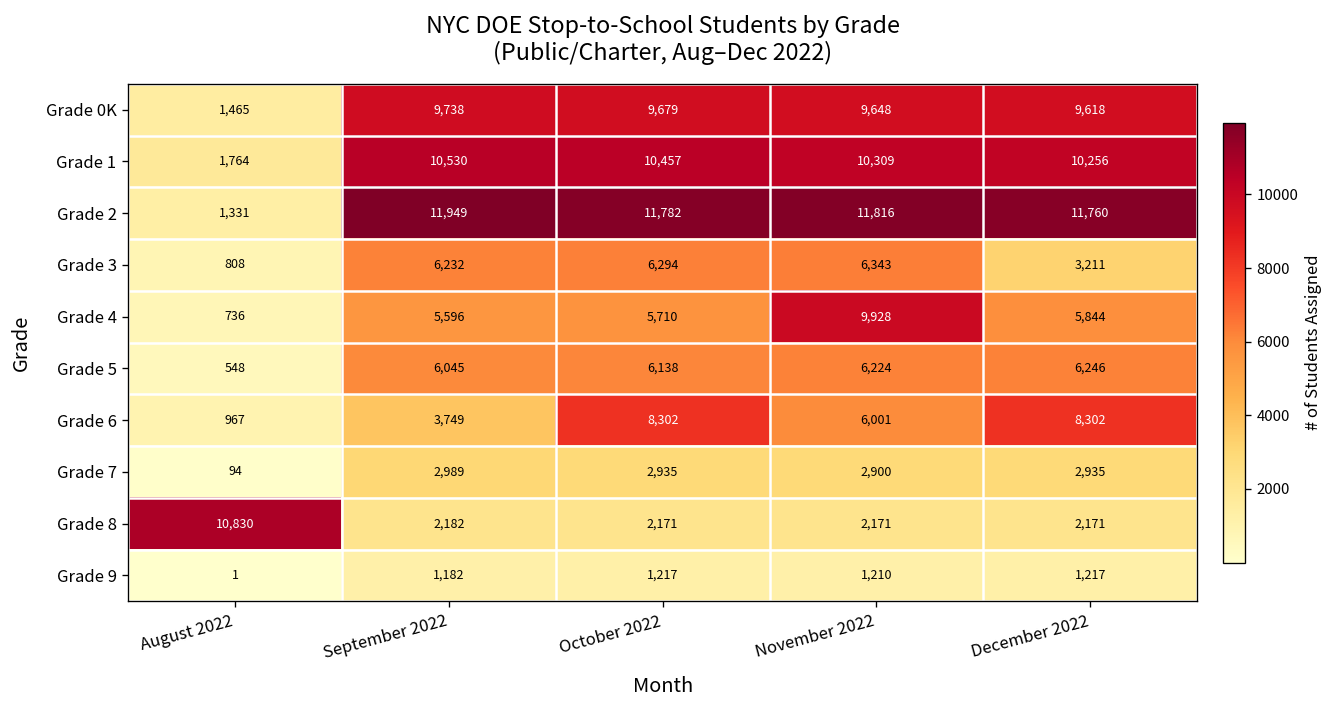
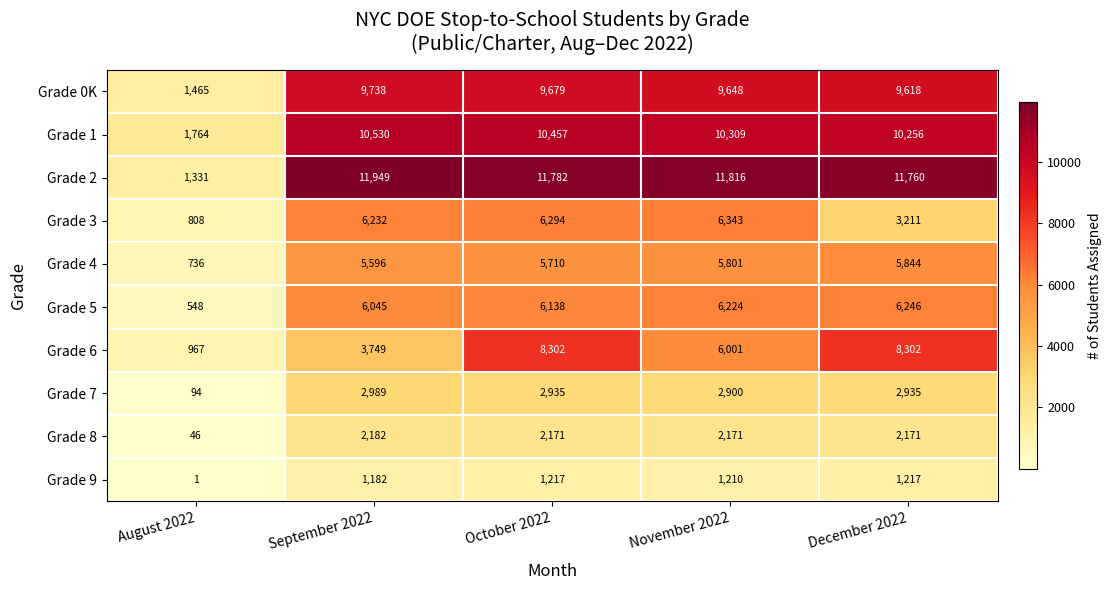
Grade 4, November 2022: 9,928 -> 5,801
Grade 8, August 2022: 10,830 -> 46
